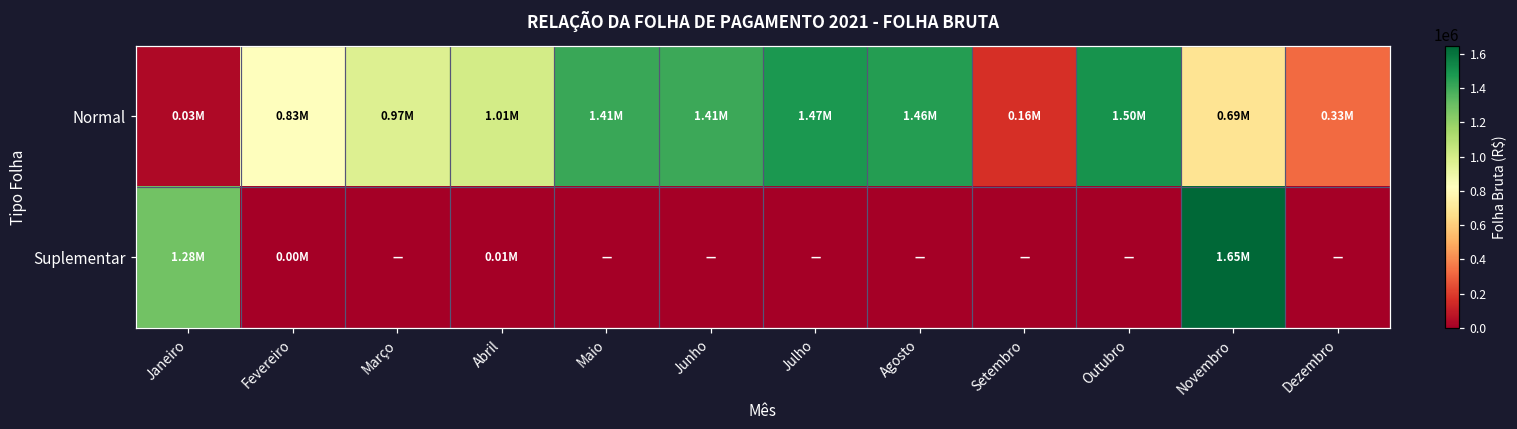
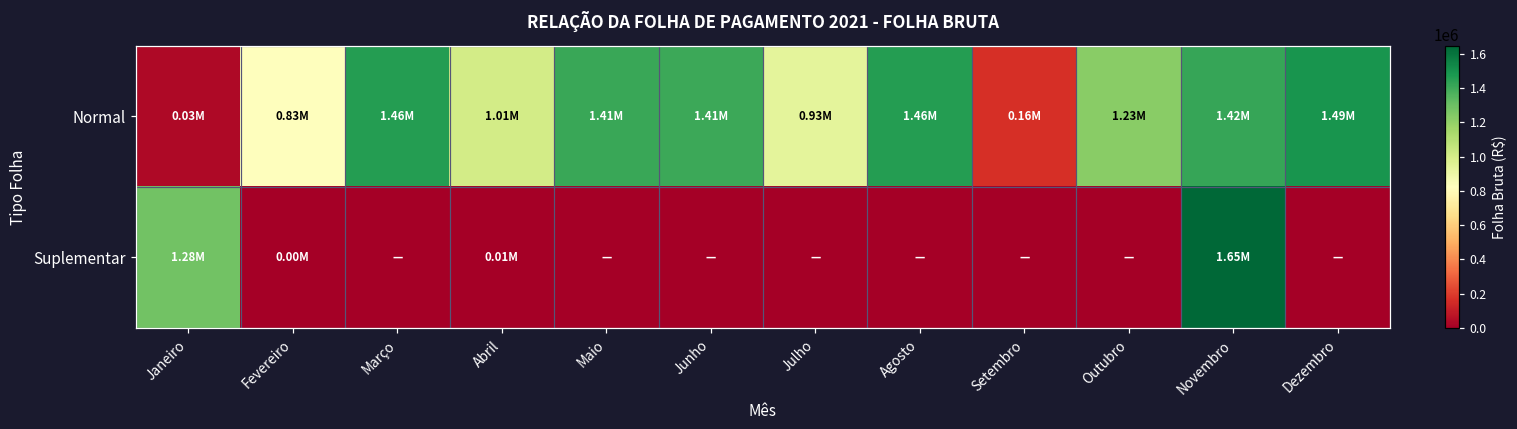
Normal, Março: 0.97M -> 1.46M
Normal, Julho: 1.47M -> 0.93M
Normal, Outubro: 1.50M -> 1.23M
Normal, Novembro: 0.69M -> 1.42M
Normal, Dezembro: 0.33M -> 1.49M
